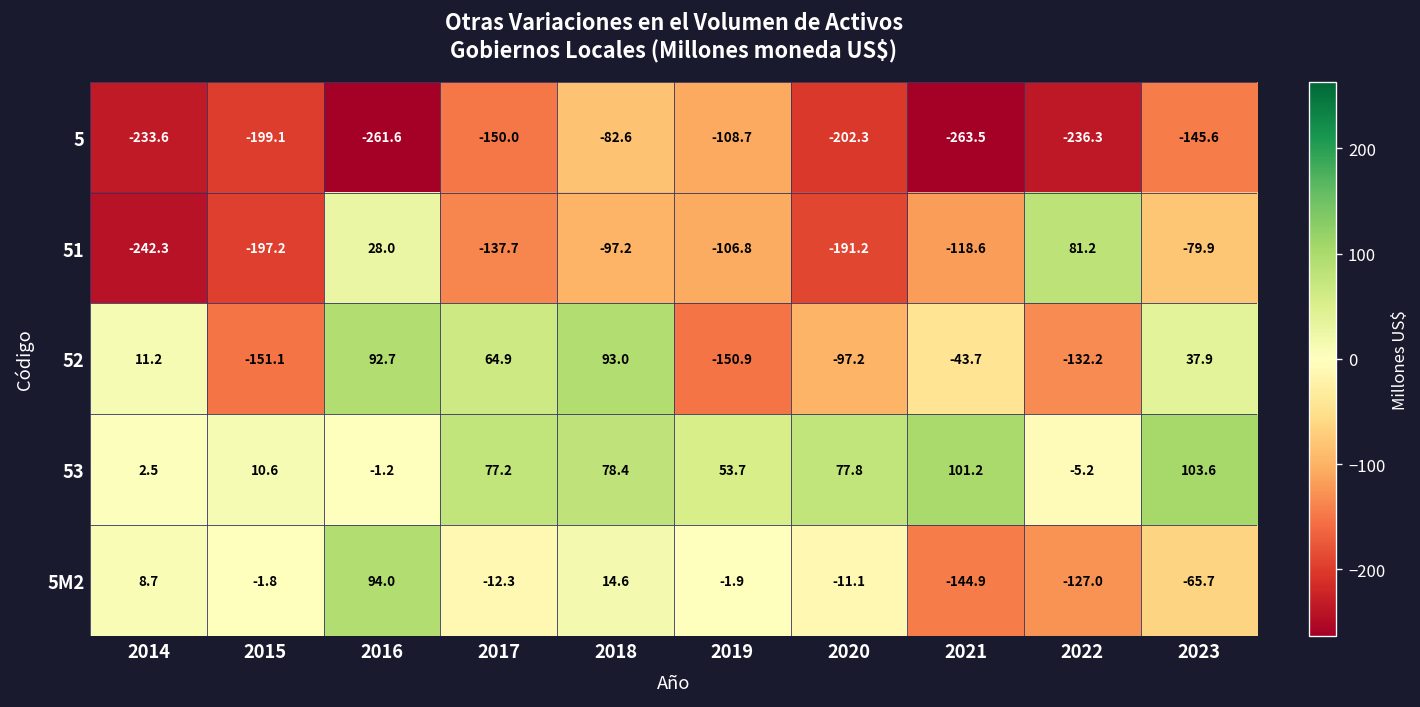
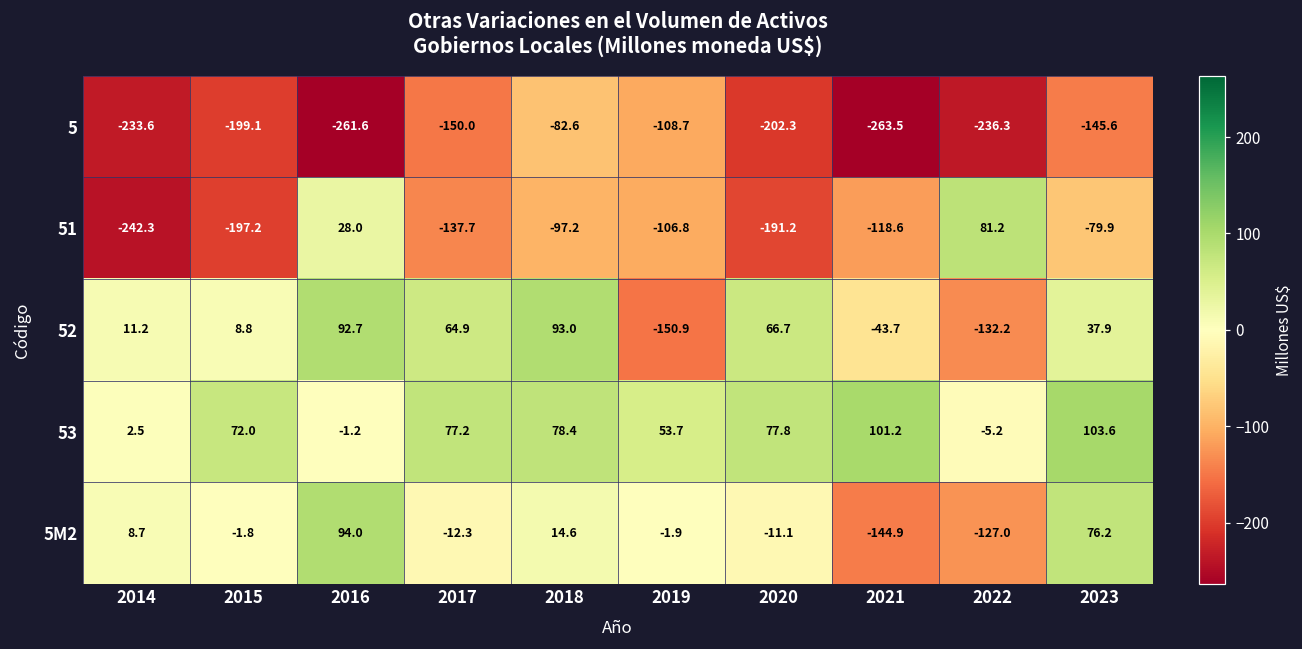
52, 2015: -151.1 -> 8.8
52, 2020: -97.2 -> 66.7
53, 2015: 10.6 -> 72.0
5M2, 2023: -65.7 -> 76.2
